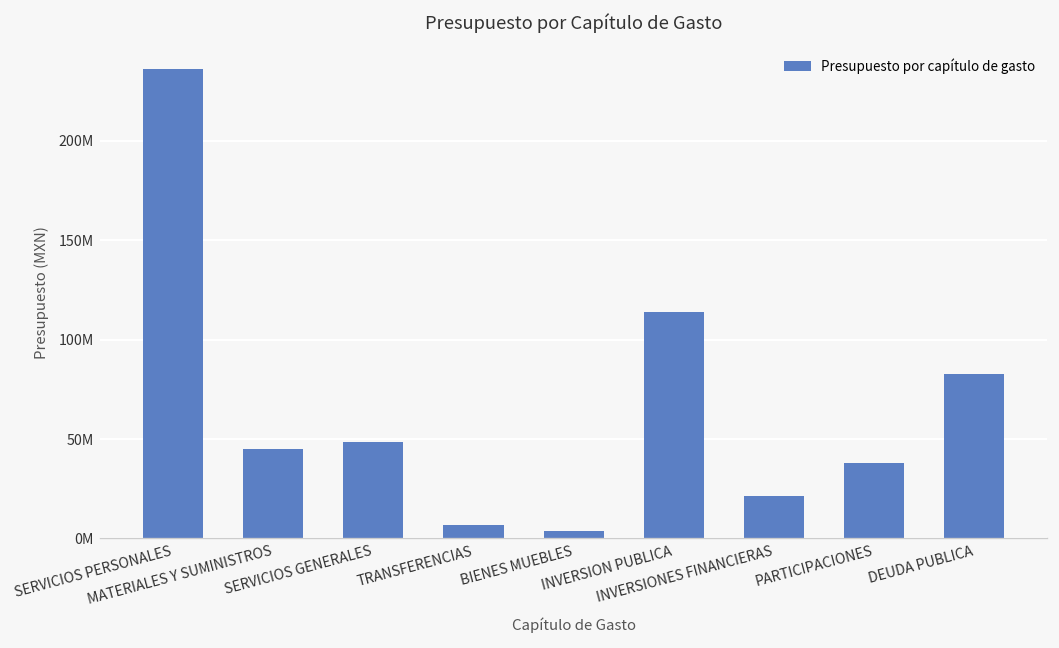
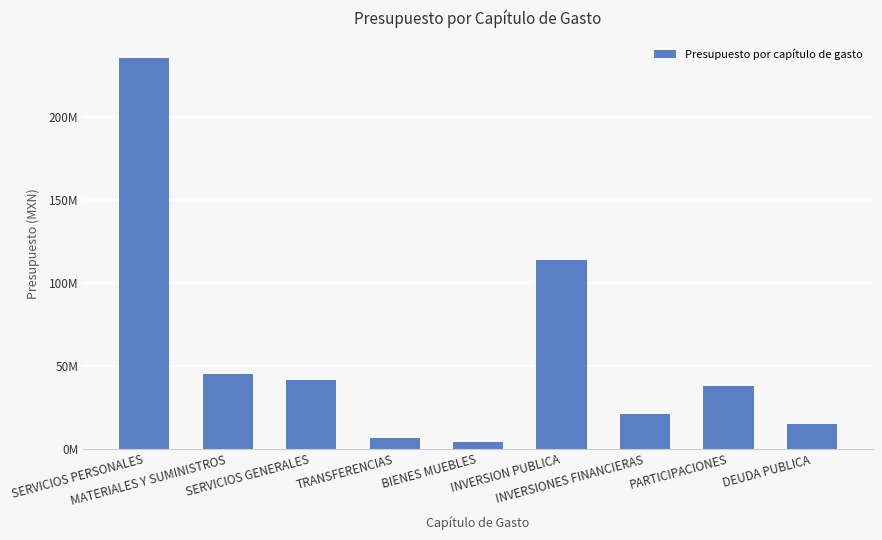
SERVICIOS GENERALES: 49000000 -> 41000000
DEUDA PUBLICA: 83000000 -> 15000000
